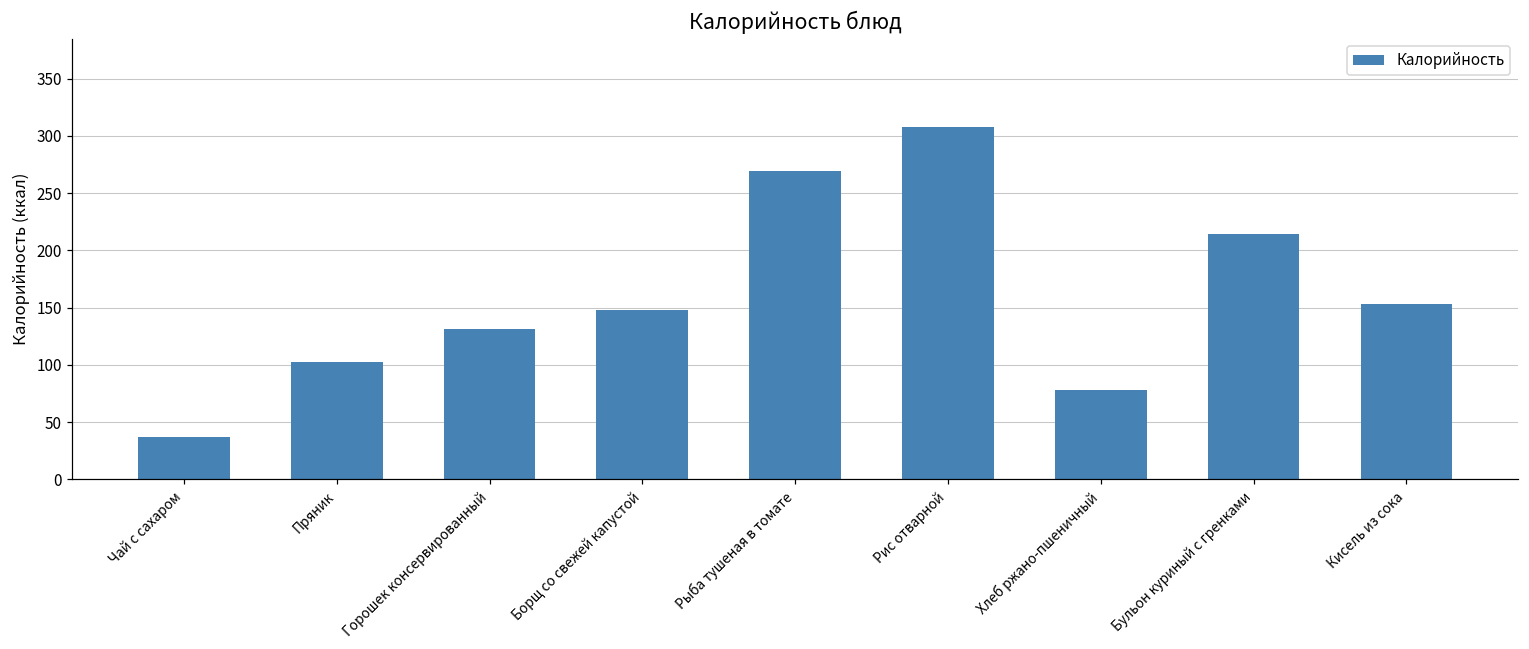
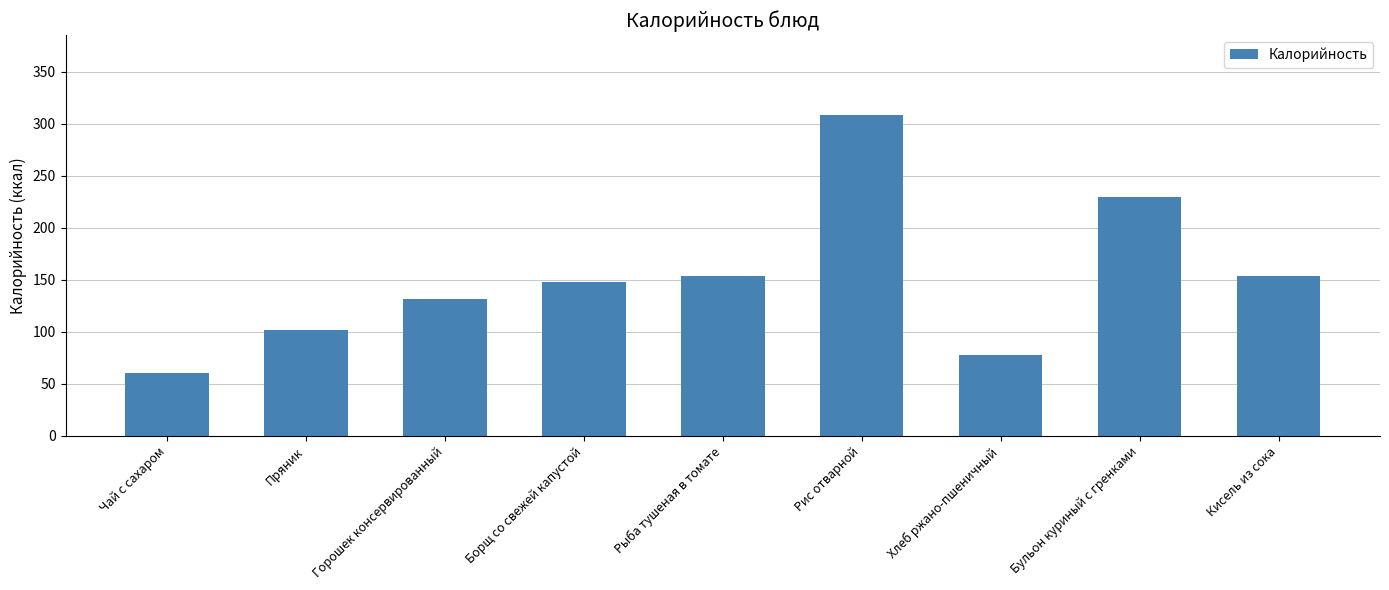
Чай с сахаром: 37 -> 60
Рыба тушеная в томате: 269 -> 153
Бульон куриный с гренками: 214 -> 229
